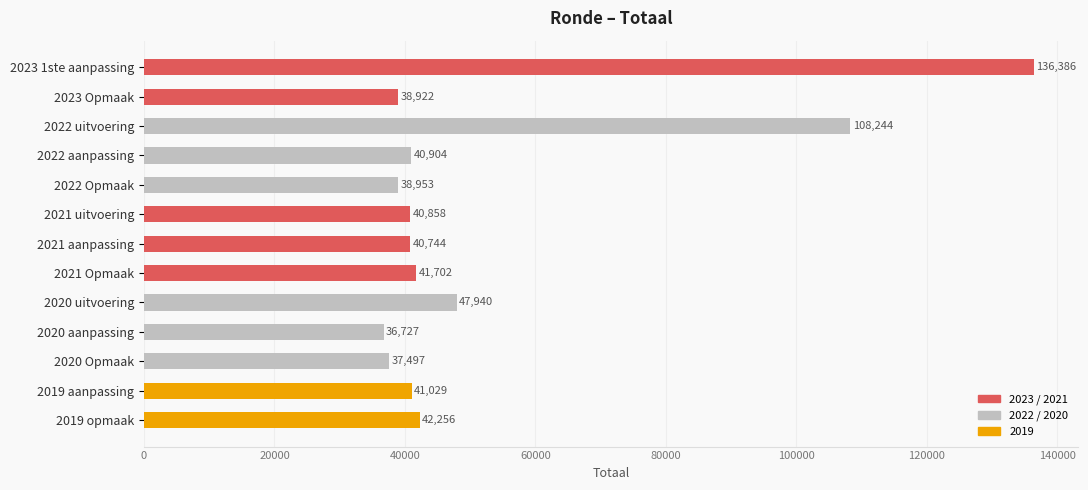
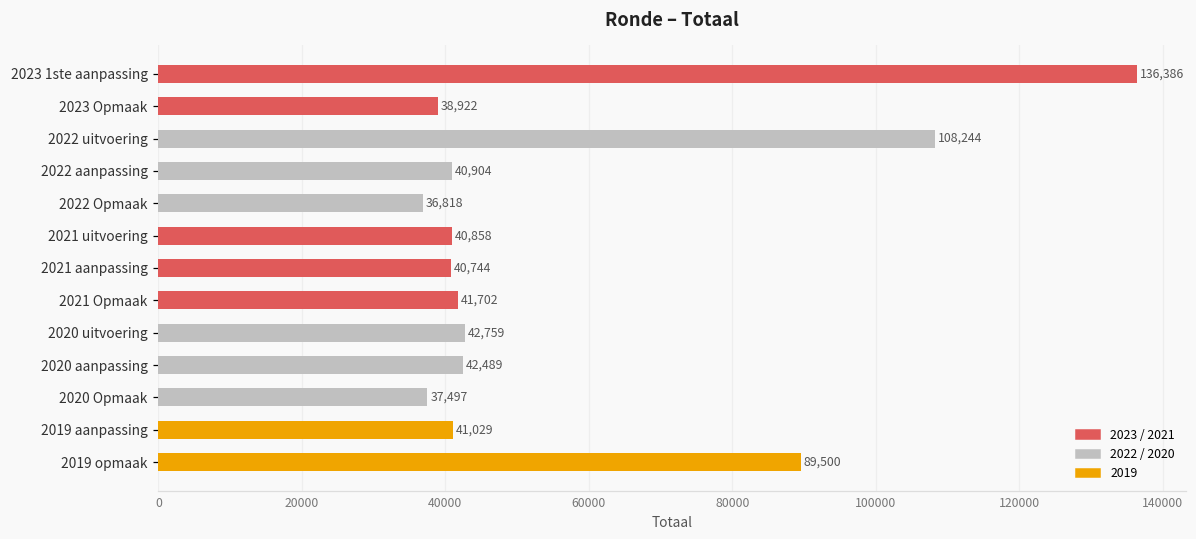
2022 Opmaak: 38,953 -> 36,818
2020 uitvoering: 47,940 -> 42,759
2020 aanpassing: 36,727 -> 42,489
2019 opmaak: 42,256 -> 89,500
